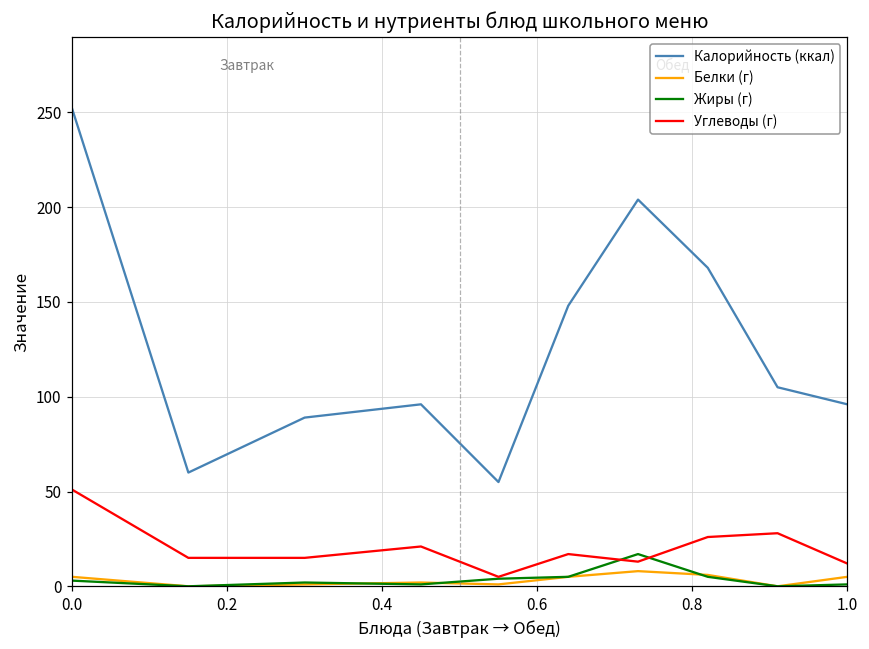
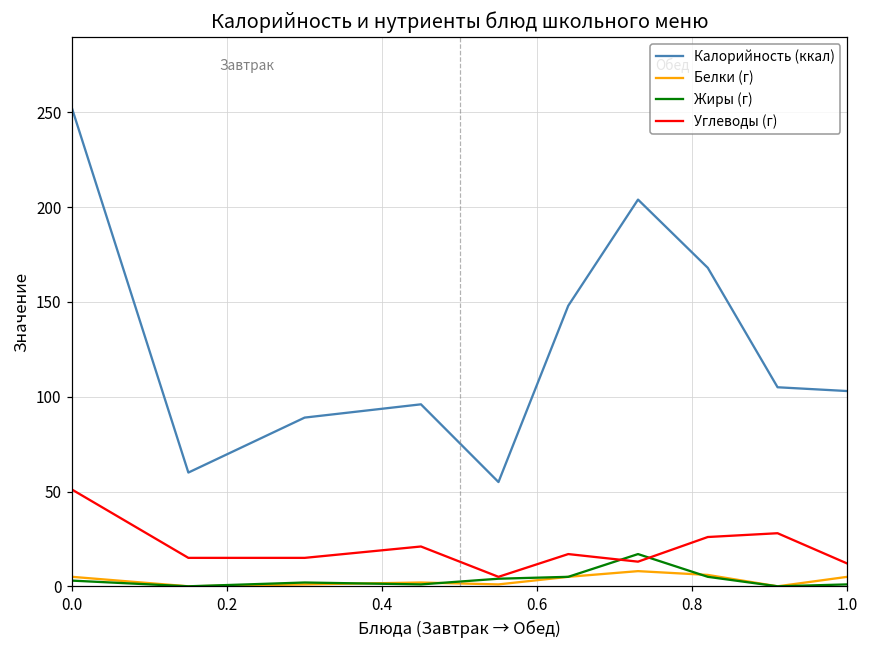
Калорийность (ккал), 1.0: 96 -> 103
